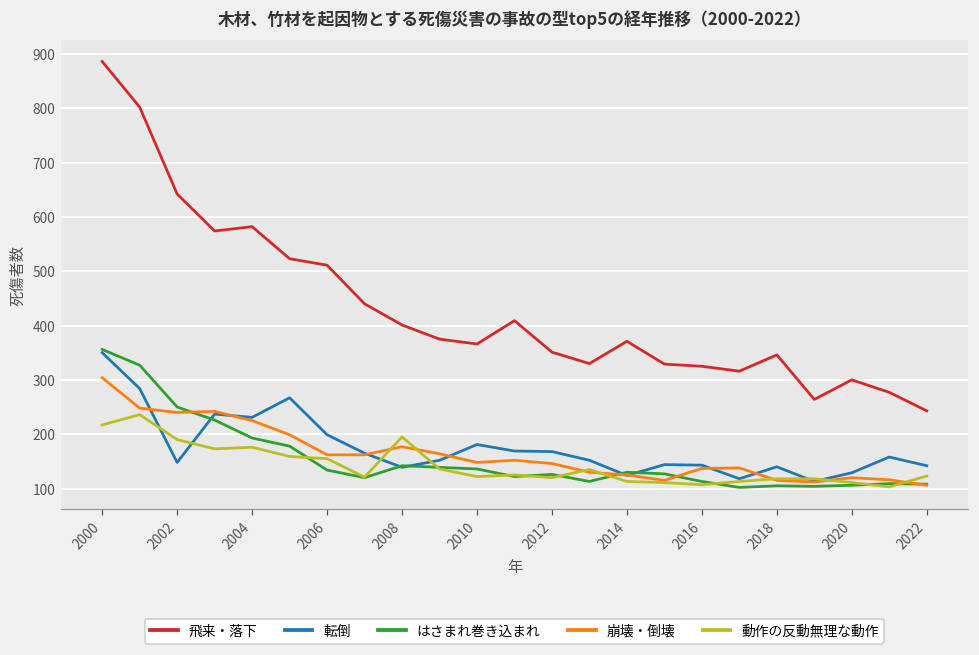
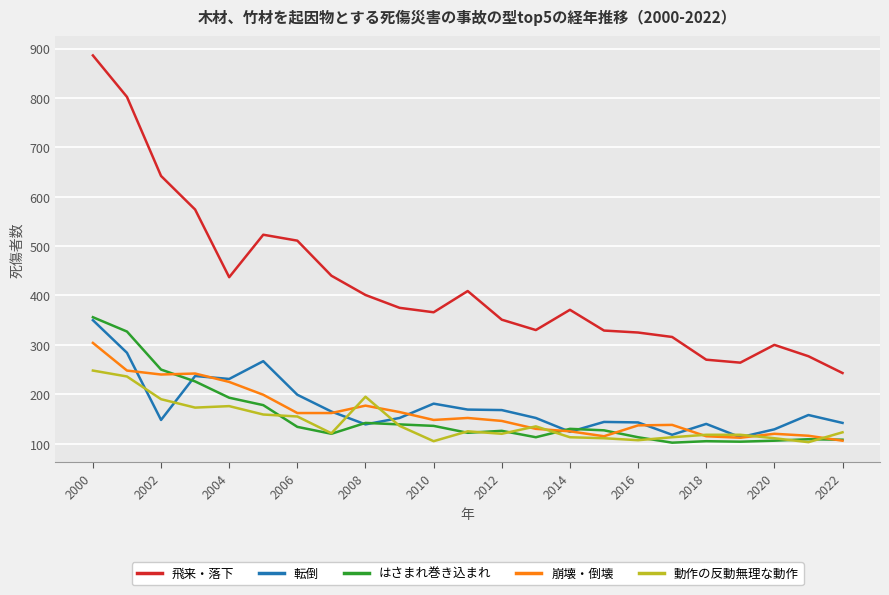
動作の反動無理な動作, 2000: 220 -> 250
飛来・落下, 2004: 580 -> 440
動作の反動無理な動作, 2010: 120 -> 110
飛来・落下, 2018: 350 -> 270
